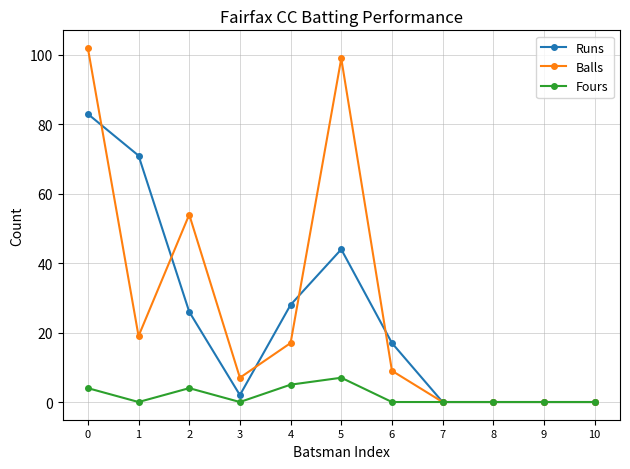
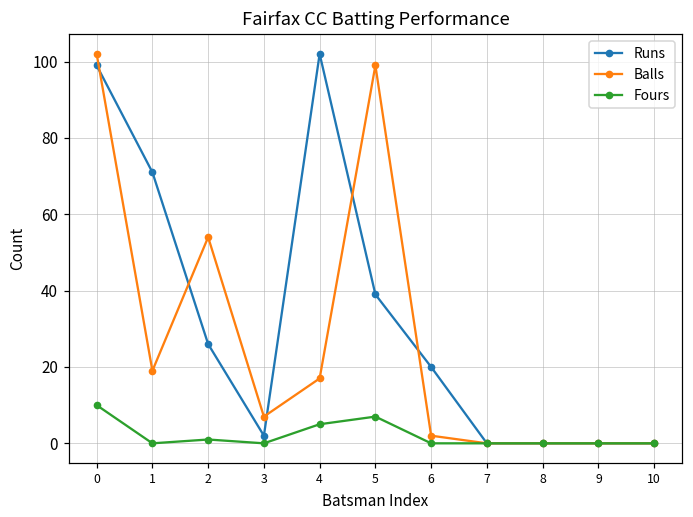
Runs, 0: 83 -> 99
Fours, 0: 4 -> 10
Fours, 2: 4 -> 1
Runs, 4: 28 -> 102
Runs, 5: 44 -> 39
Runs, 6: 17 -> 20
Balls, 6: 9 -> 2
